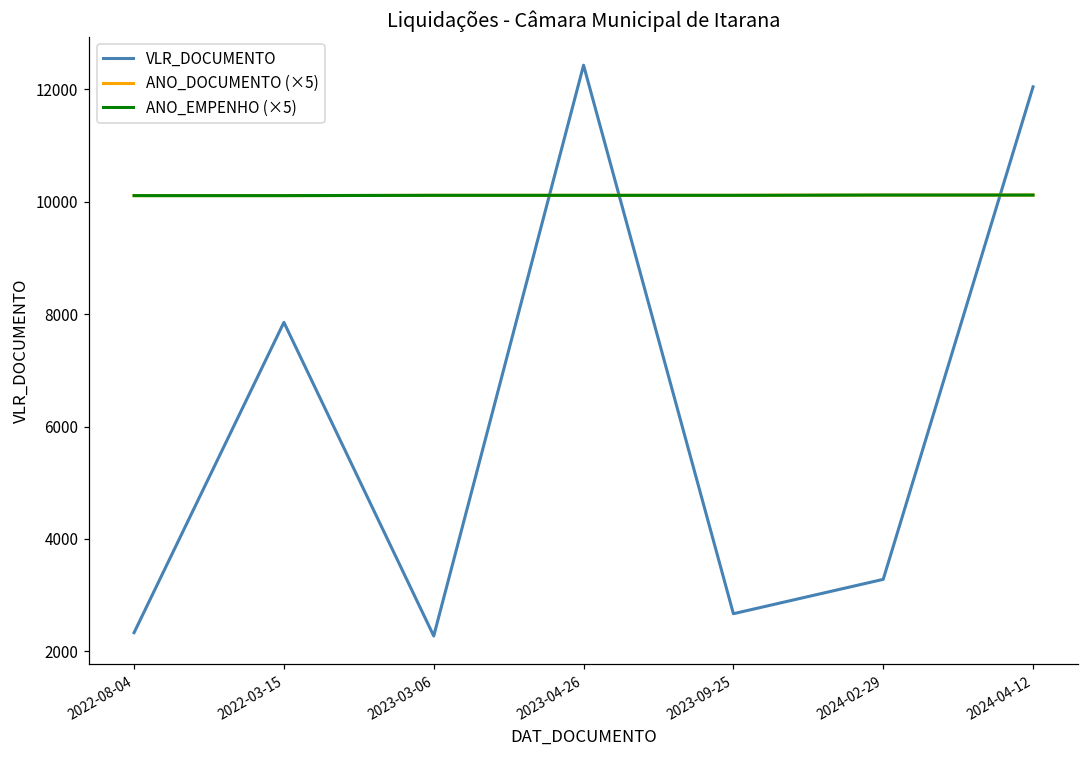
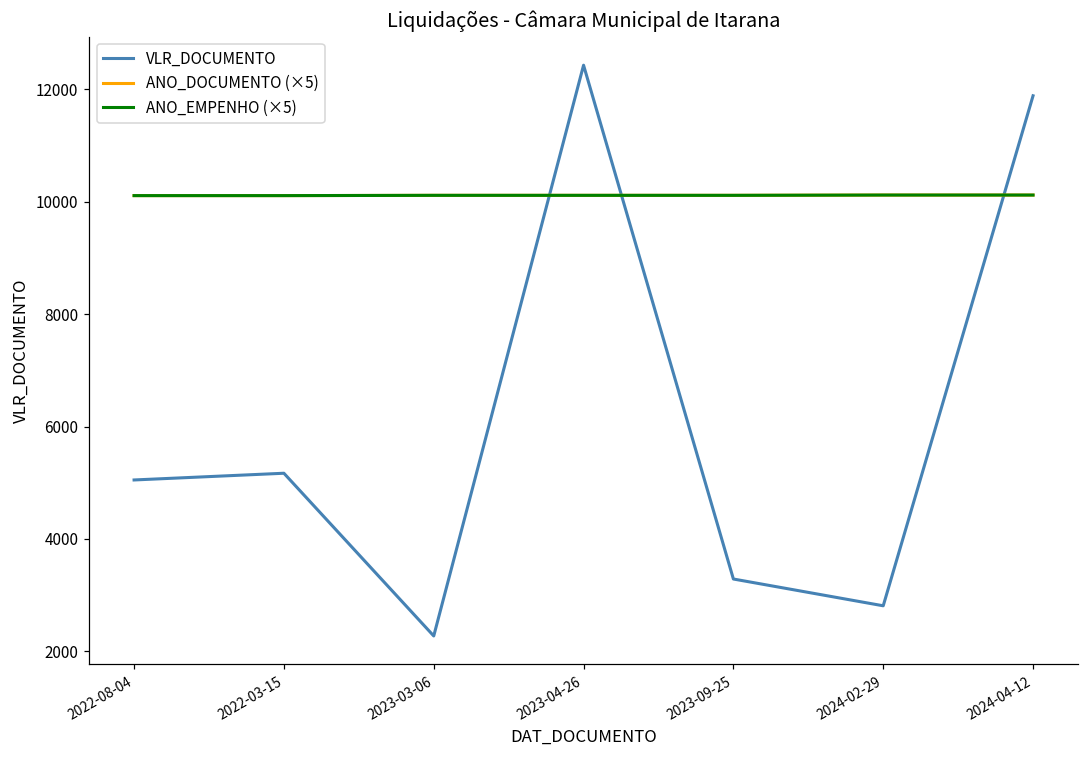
VLR_DOCUMENTO, 2022-08-04: 2300 -> 5000
VLR_DOCUMENTO, 2022-03-15: 7900 -> 5200
VLR_DOCUMENTO, 2023-09-25: 2700 -> 3300
VLR_DOCUMENTO, 2024-02-29: 3300 -> 2800
VLR_DOCUMENTO, 2024-04-12: 12000 -> 11900
